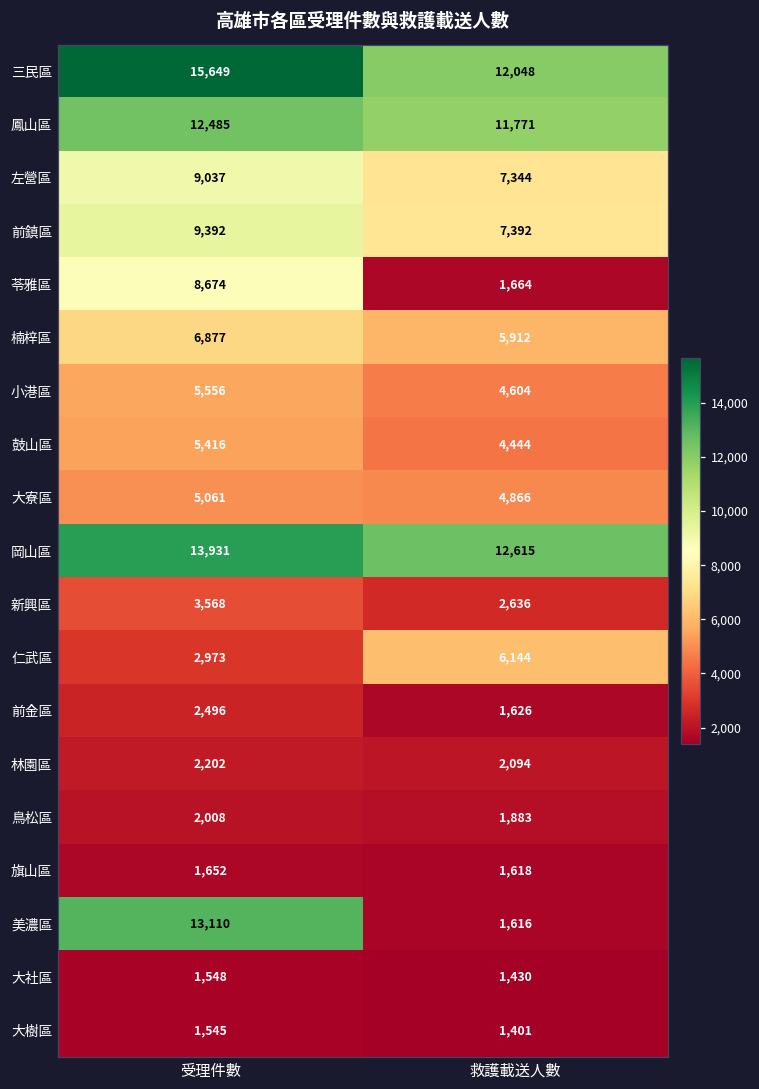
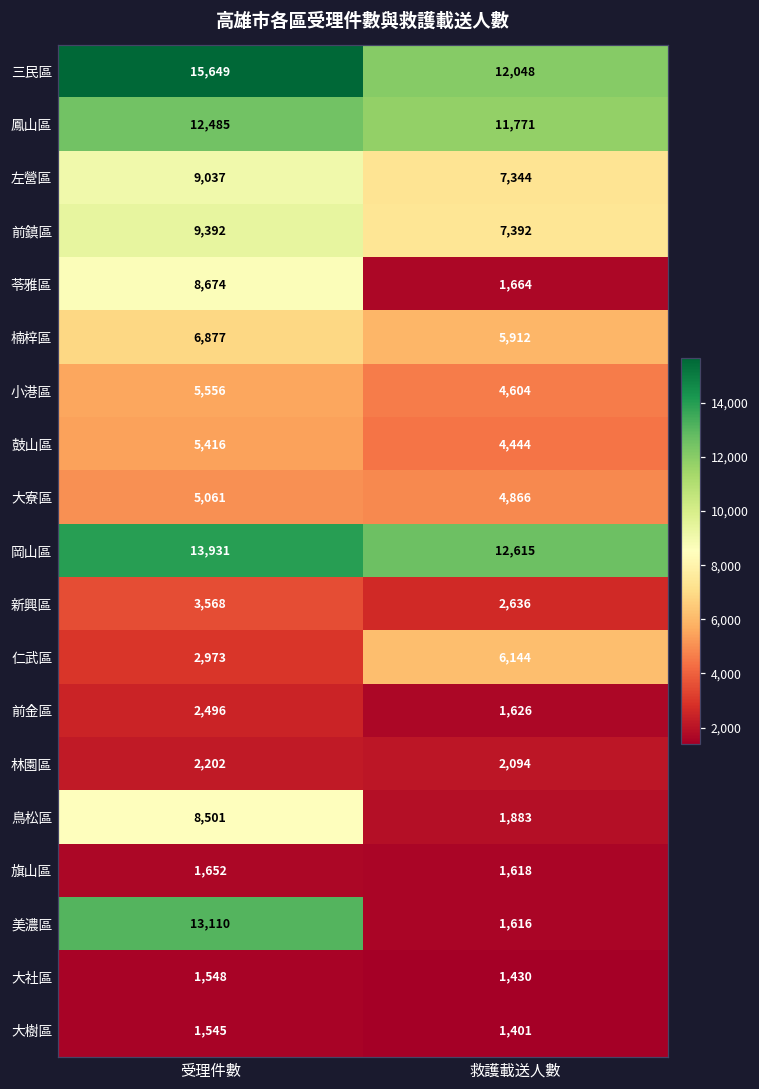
鳥松區, 受理件數: 2,008 -> 8,501
